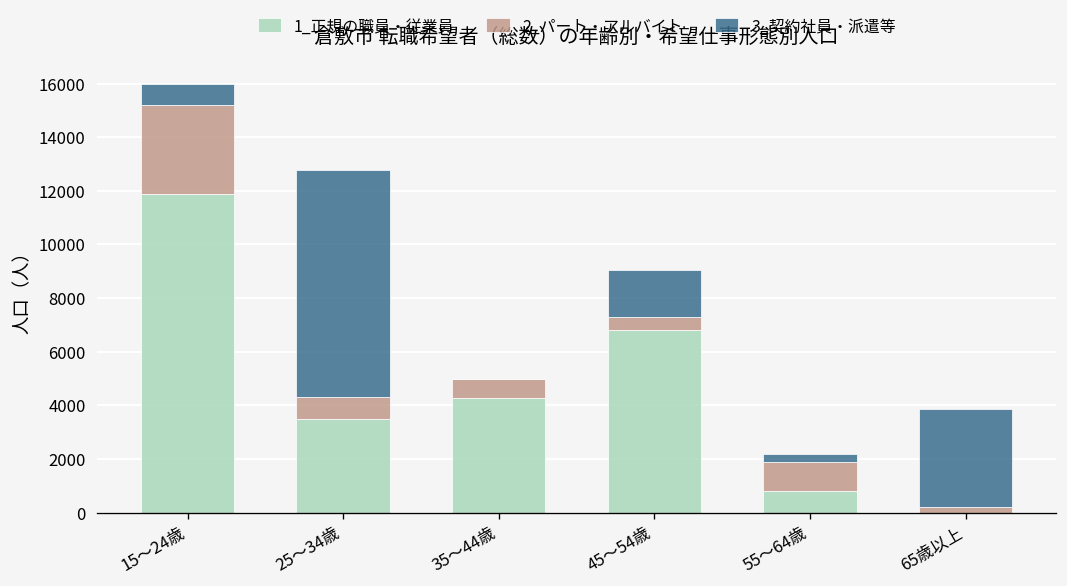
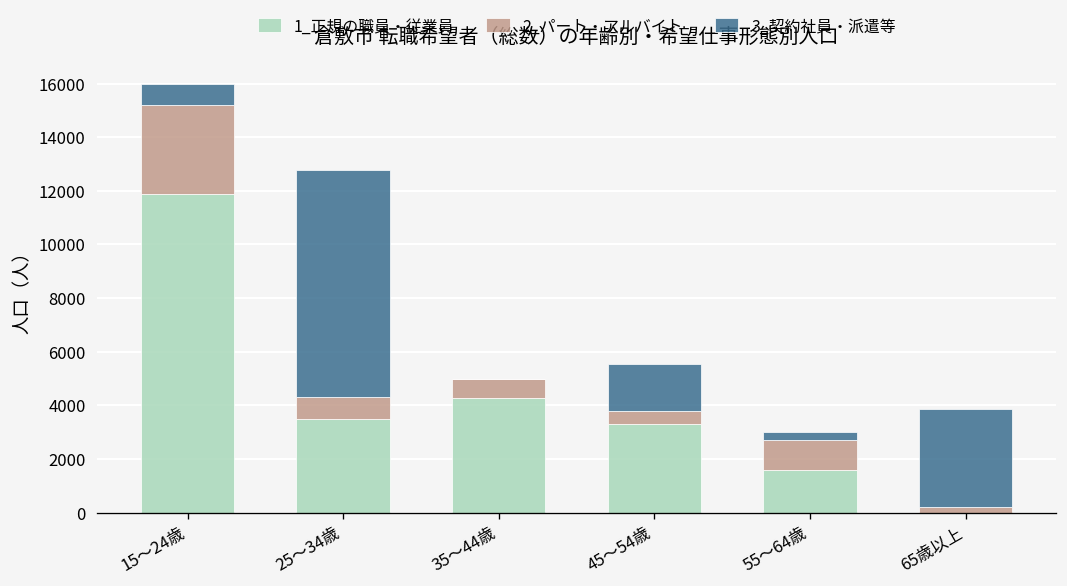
1_正規の職員・従業員, 45～54歳: 6800 -> 3300
1_正規の職員・従業員, 55～64歳: 800 -> 1600
